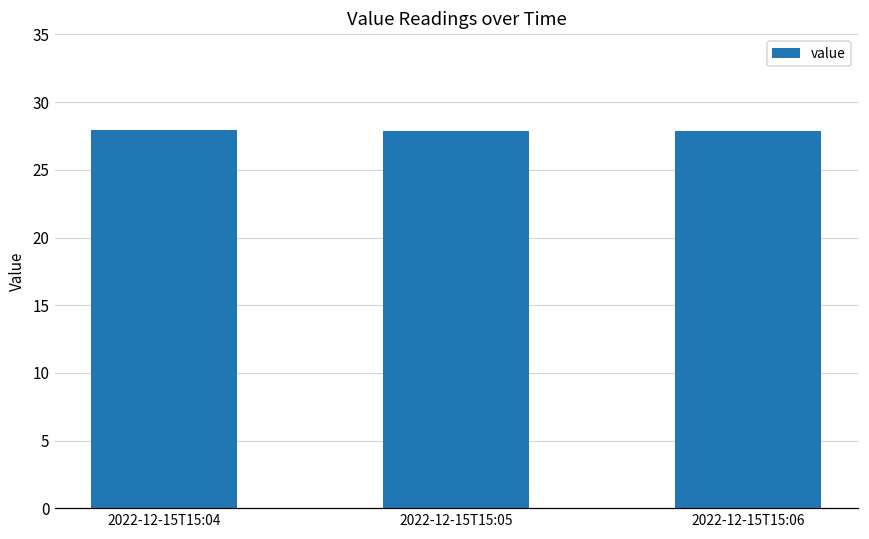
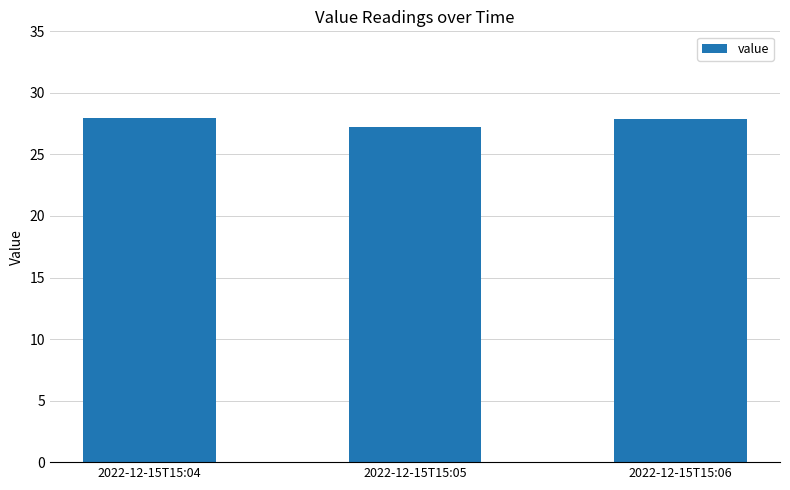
2022-12-15T15:05: 27.9 -> 27.2
